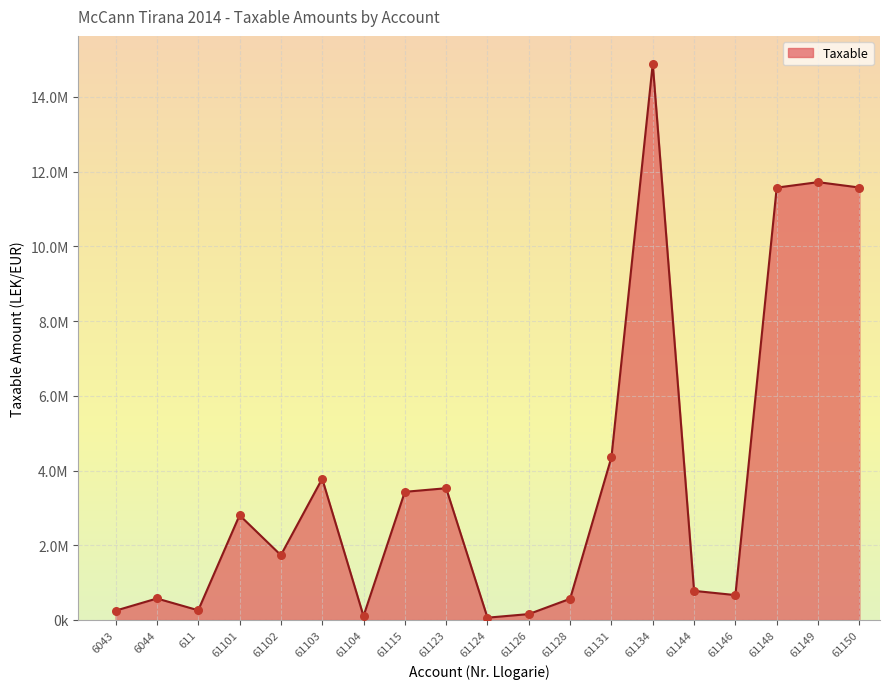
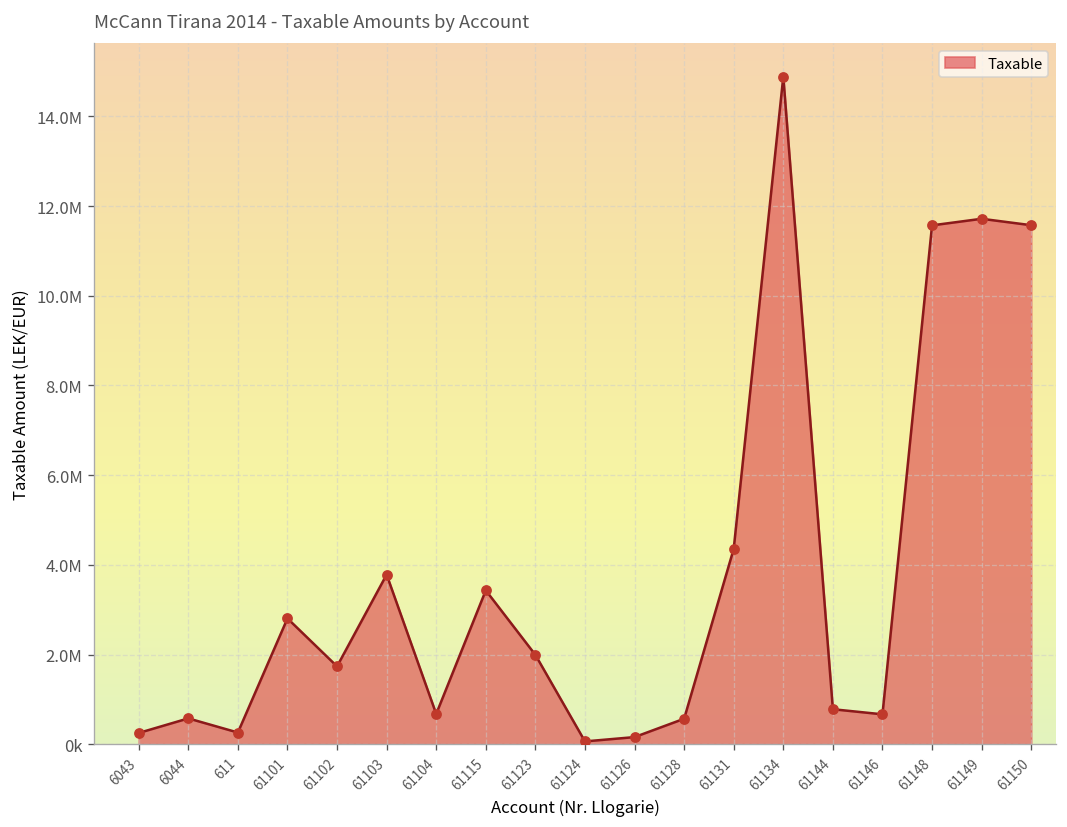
61104: 100000 -> 700000
61123: 3500000 -> 2000000
